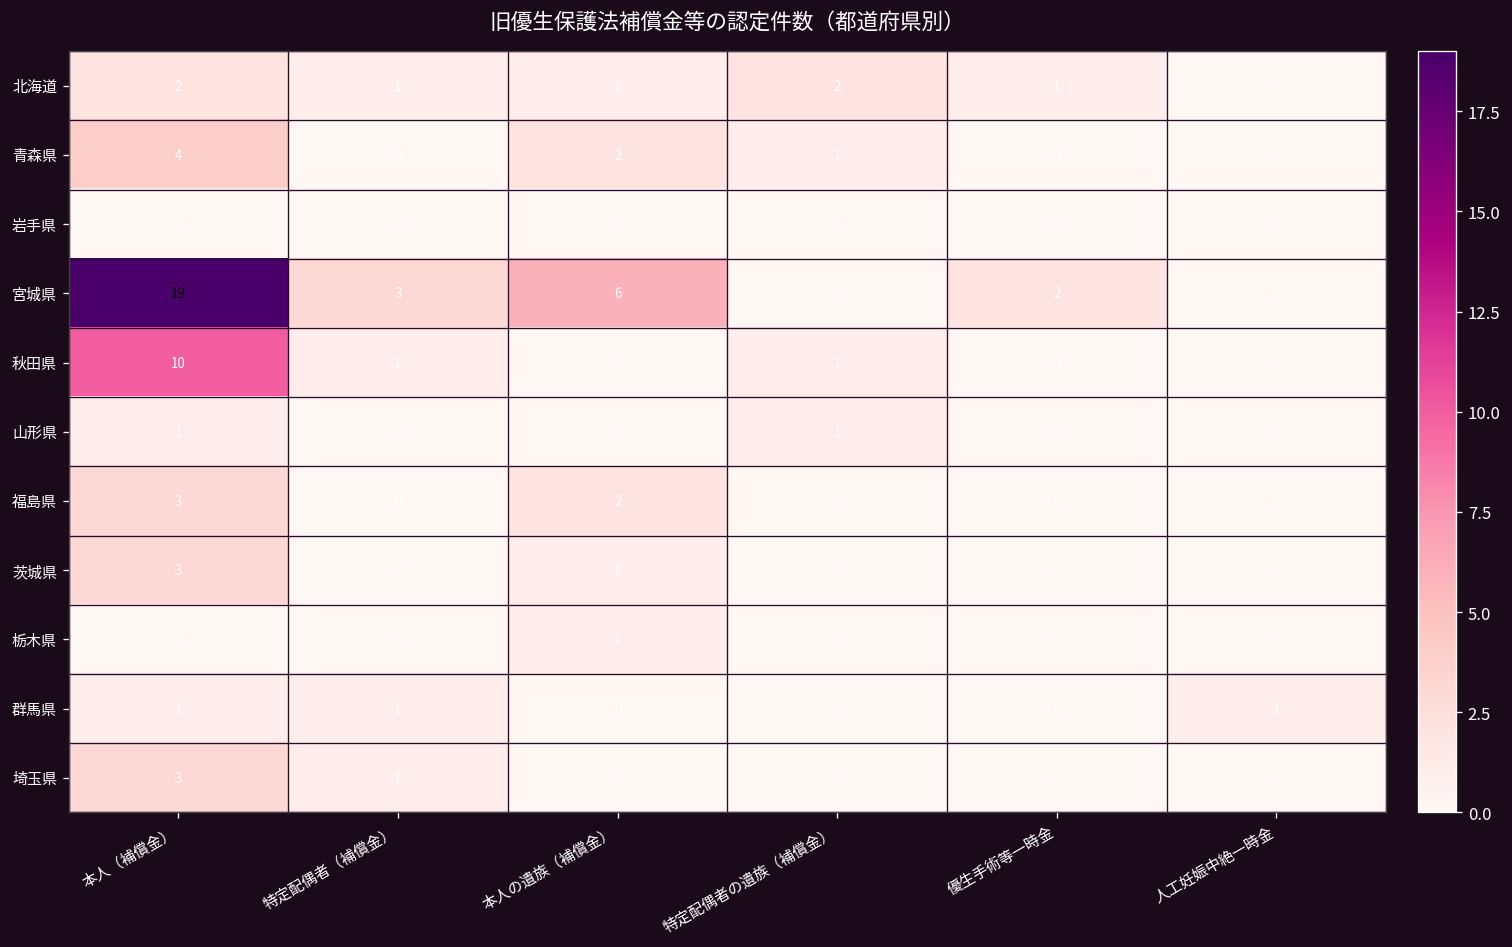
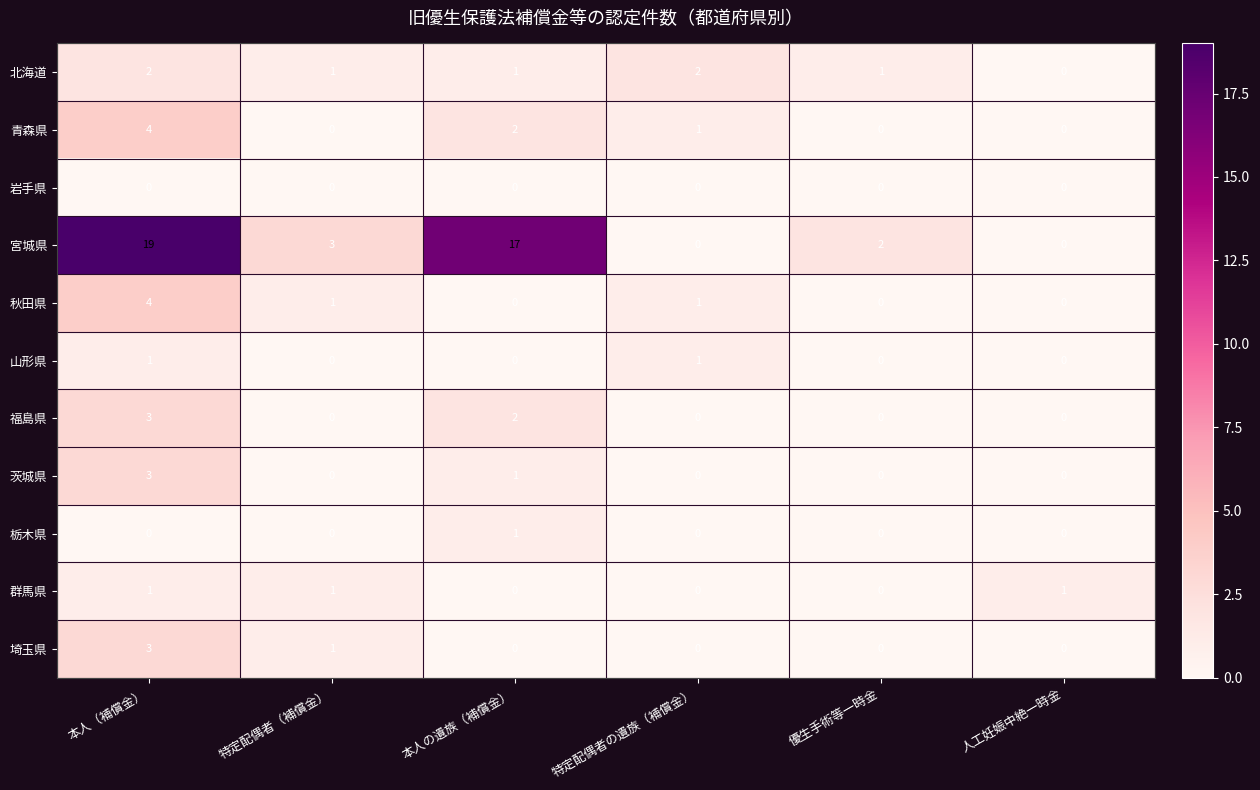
宮城県, 本人の遺族（補償金）: 6 -> 17
秋田県, 本人（補償金）: 10 -> 4
